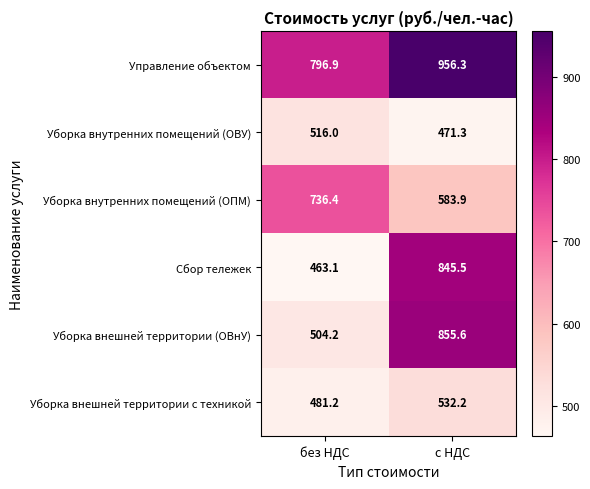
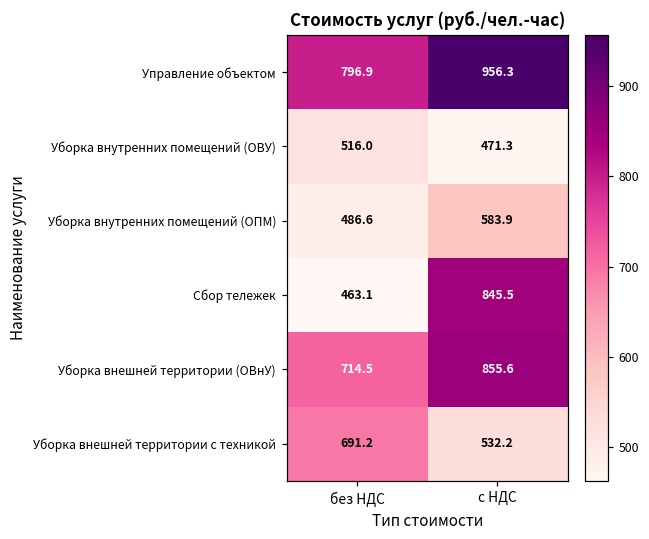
Уборка внутренних помещений (ОПМ), без НДС: 736.4 -> 486.6
Уборка внешней территории (ОВнУ), без НДС: 504.2 -> 714.5
Уборка внешней территории с техникой, без НДС: 481.2 -> 691.2
